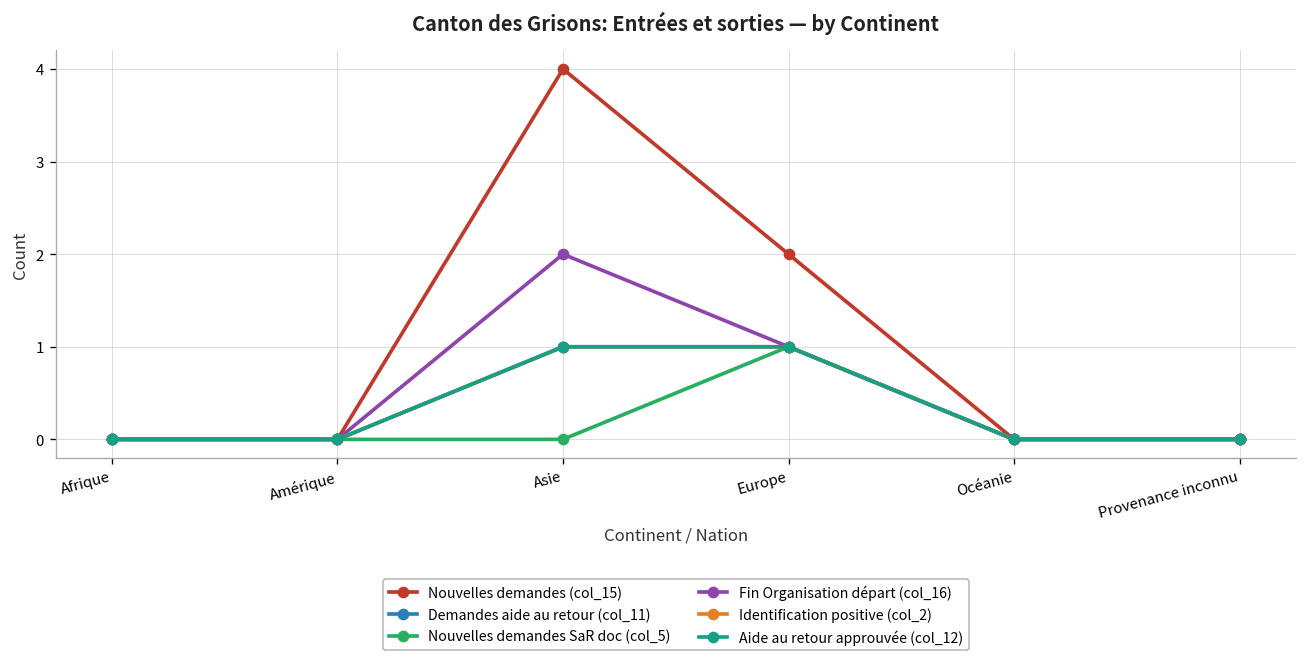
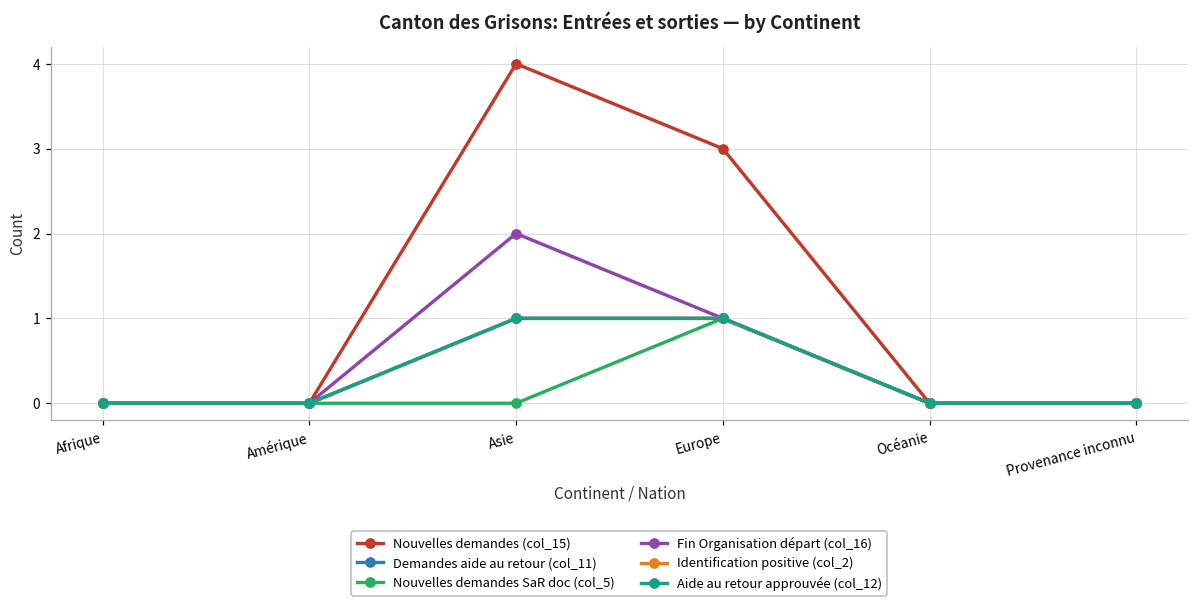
Nouvelles demandes (col_15), Europe: 2 -> 3
